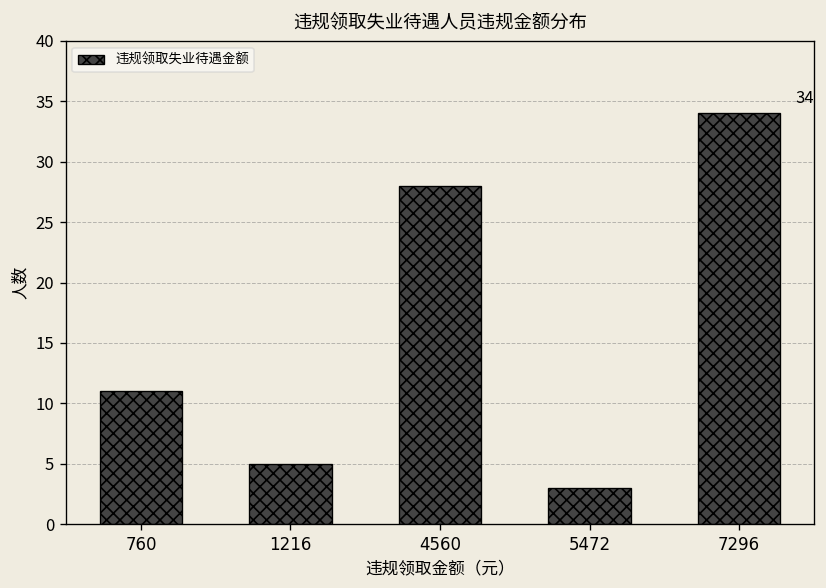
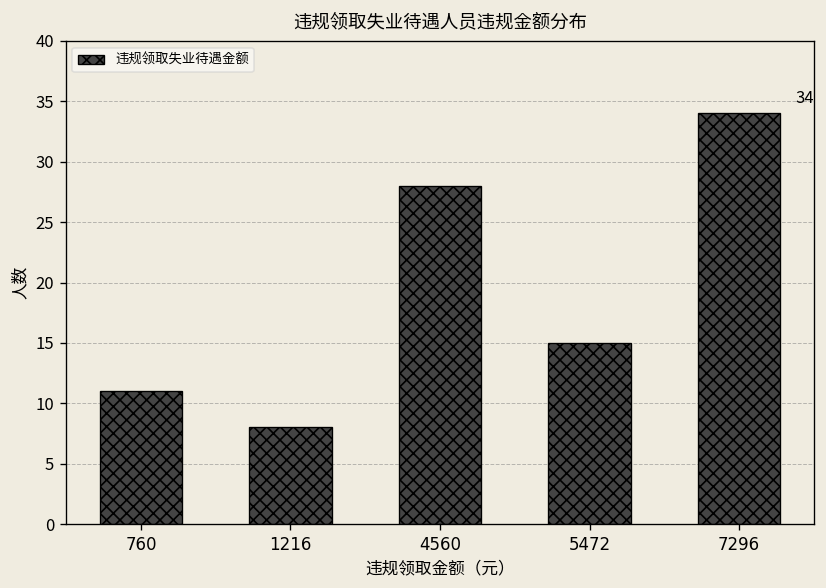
1216: 5 -> 8
5472: 3 -> 15
